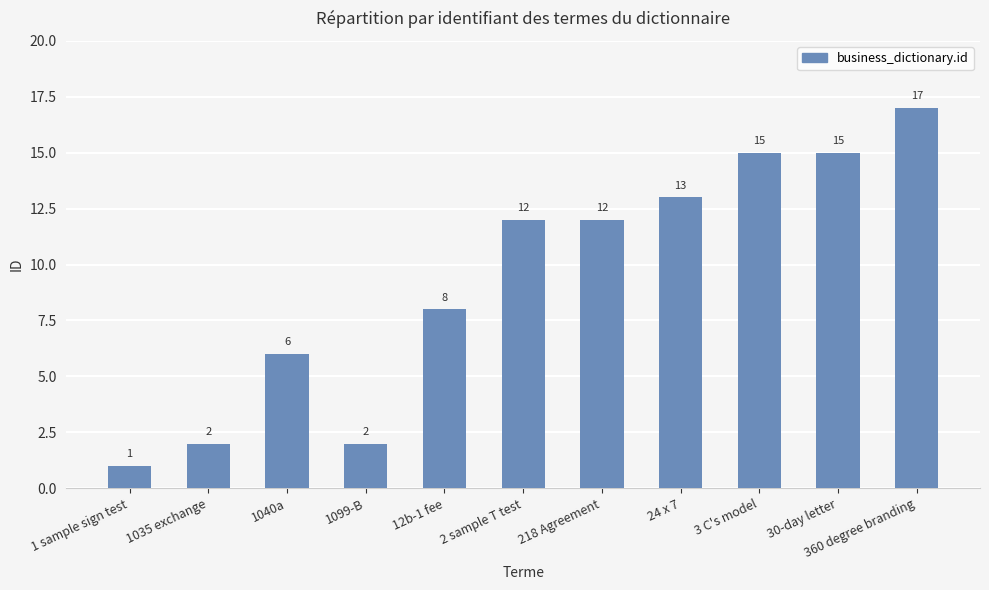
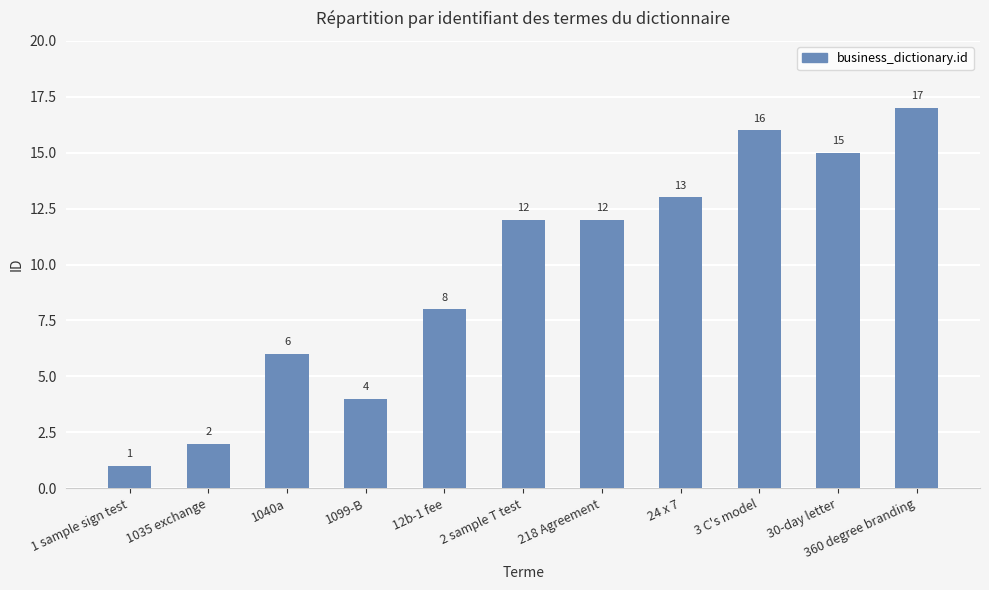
1099-B: 2 -> 4
3 C's model: 15 -> 16
